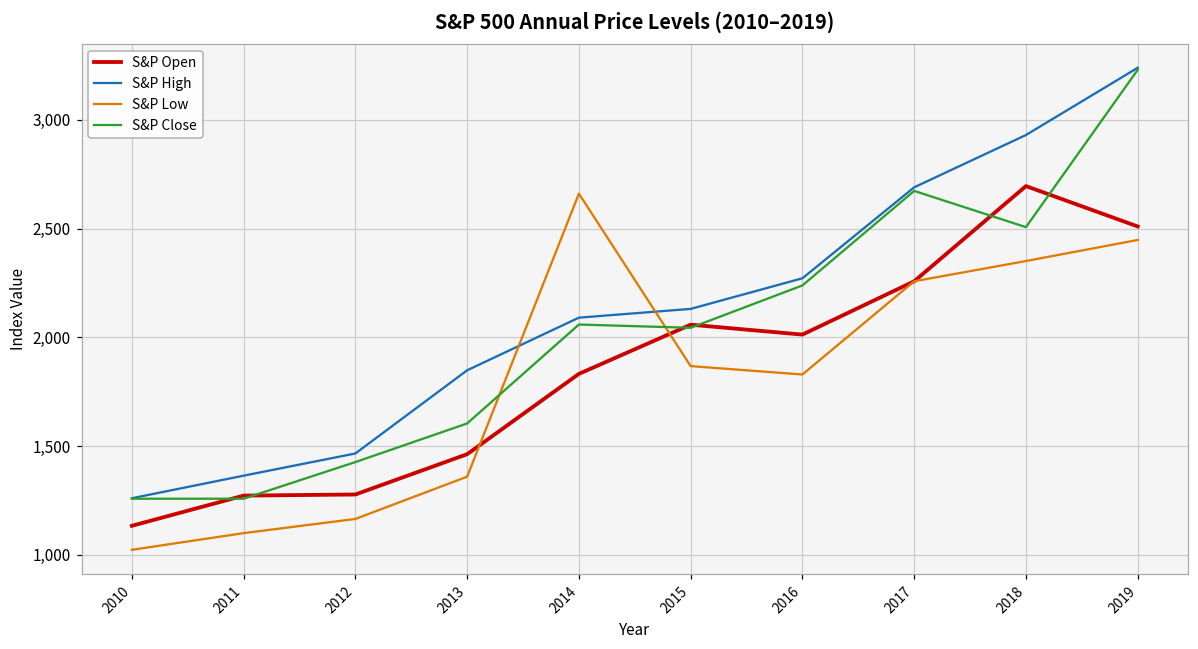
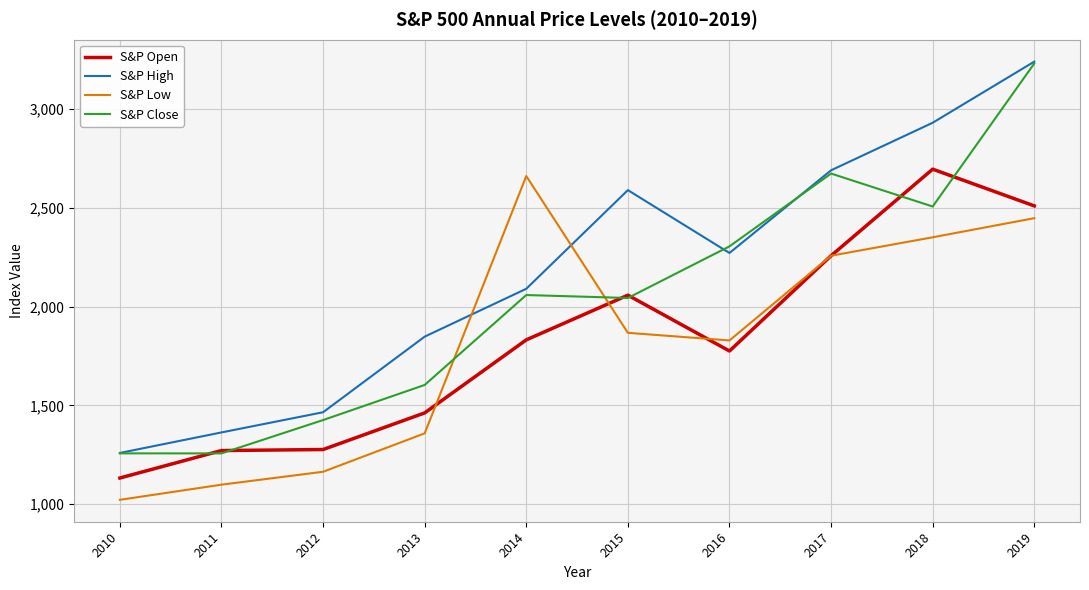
S&P High, 2015: 2,130 -> 2,590
S&P Open, 2016: 2,010 -> 1,780
S&P Close, 2016: 2,240 -> 2,310
